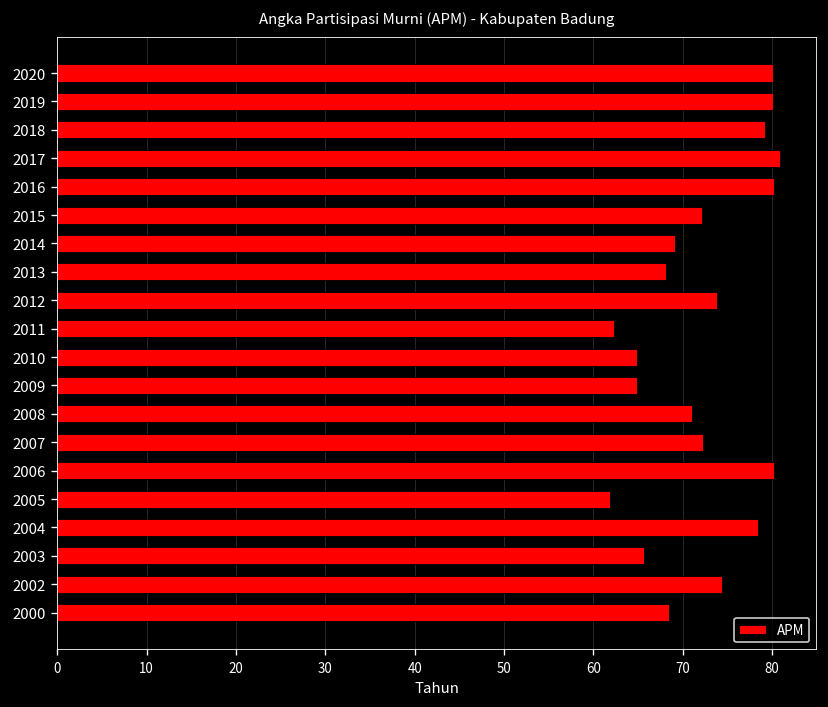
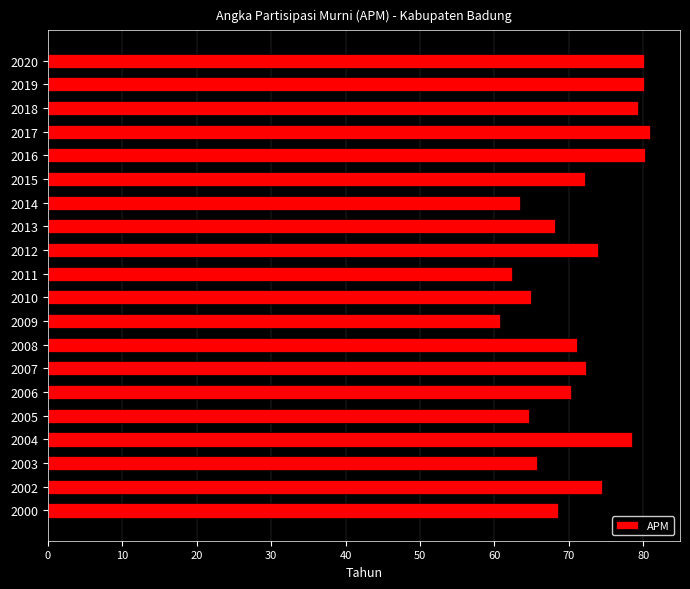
2014: 69 -> 63
2009: 65 -> 61
2006: 80 -> 70
2005: 62 -> 65
